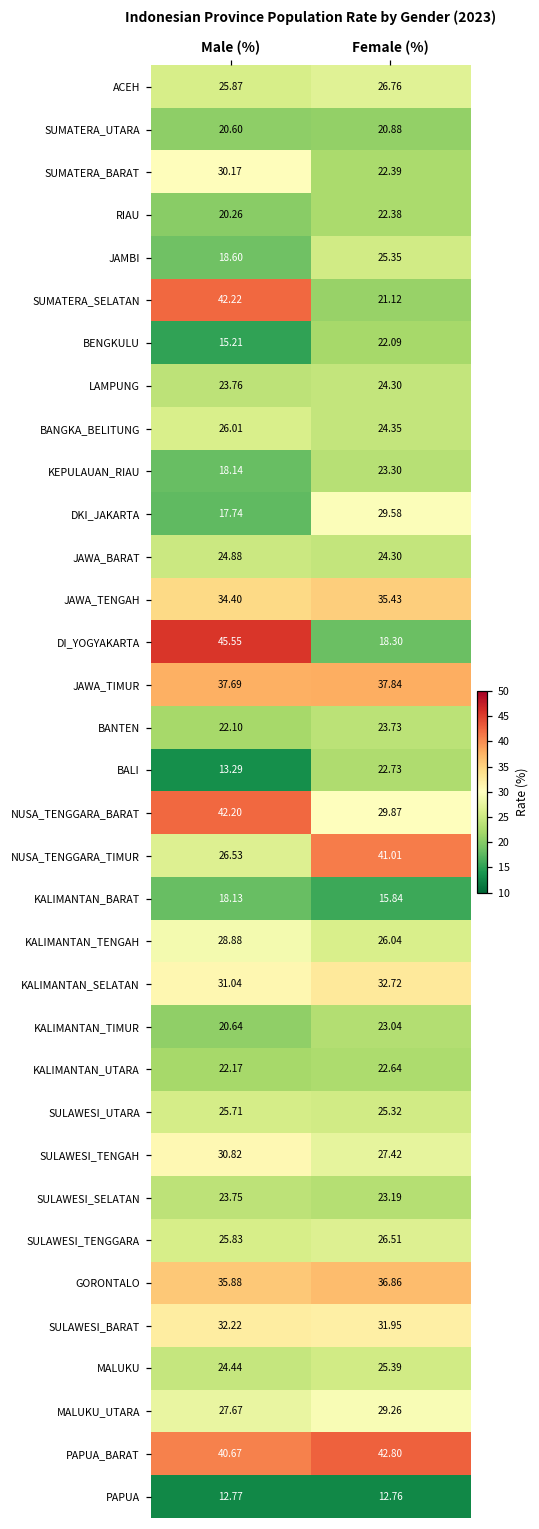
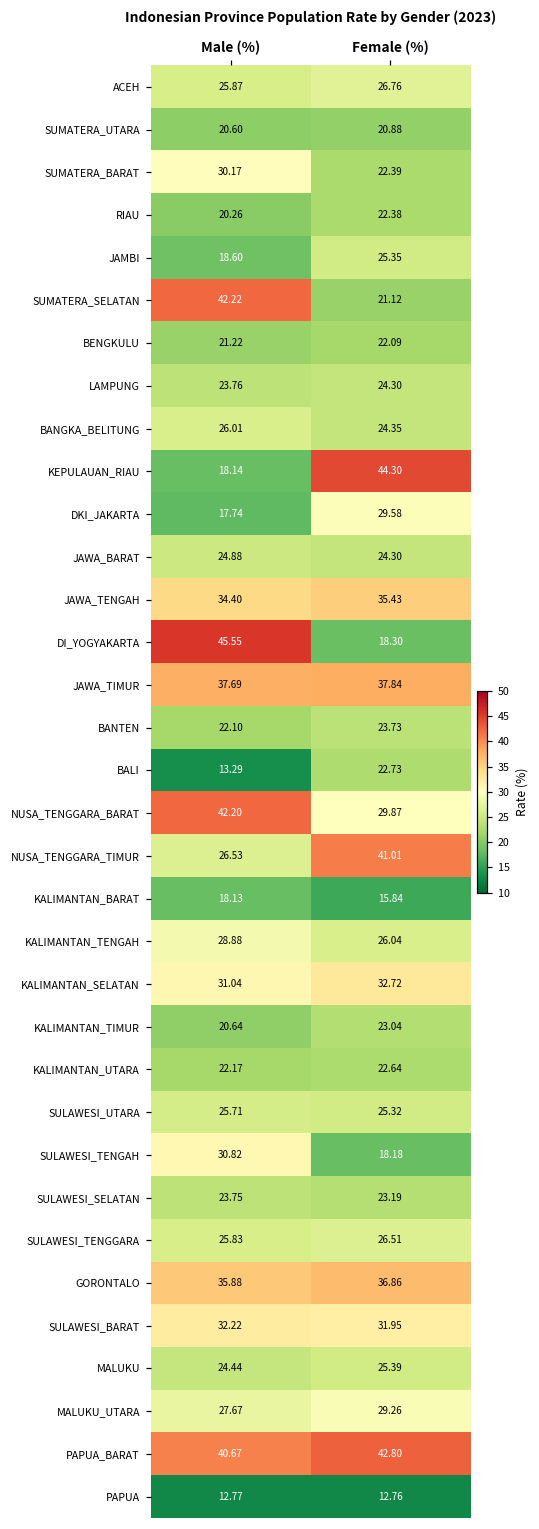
BENGKULU, Male (%): 15.21 -> 21.22
KEPULAUAN_RIAU, Female (%): 23.30 -> 44.30
SULAWESI_TENGAH, Female (%): 27.42 -> 18.18
